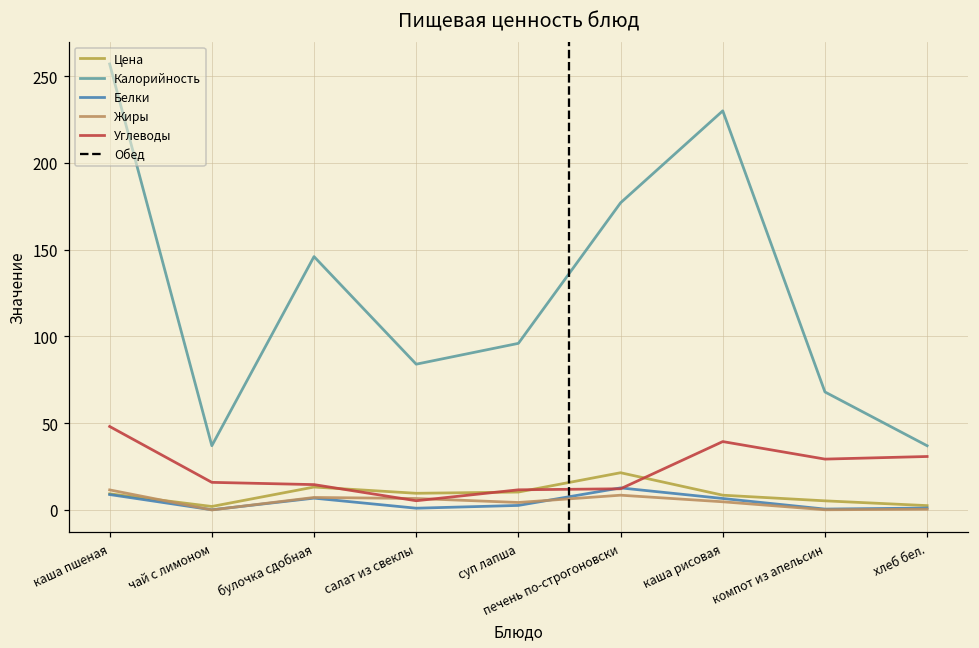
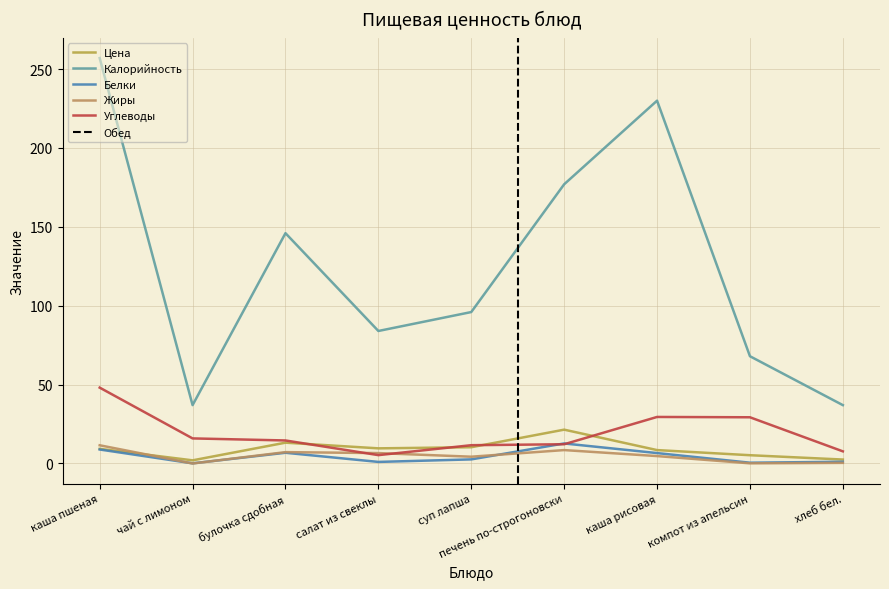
Углеводы, каша рисовая: 39 -> 30
Углеводы, хлеб бел.: 31 -> 8
